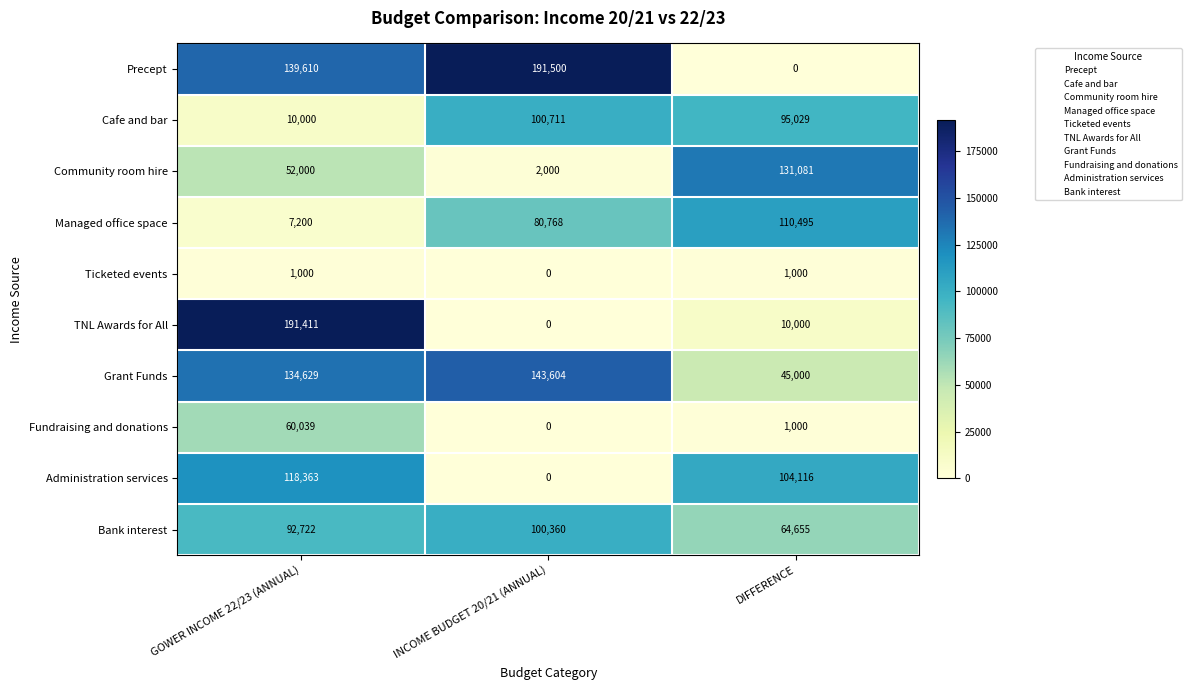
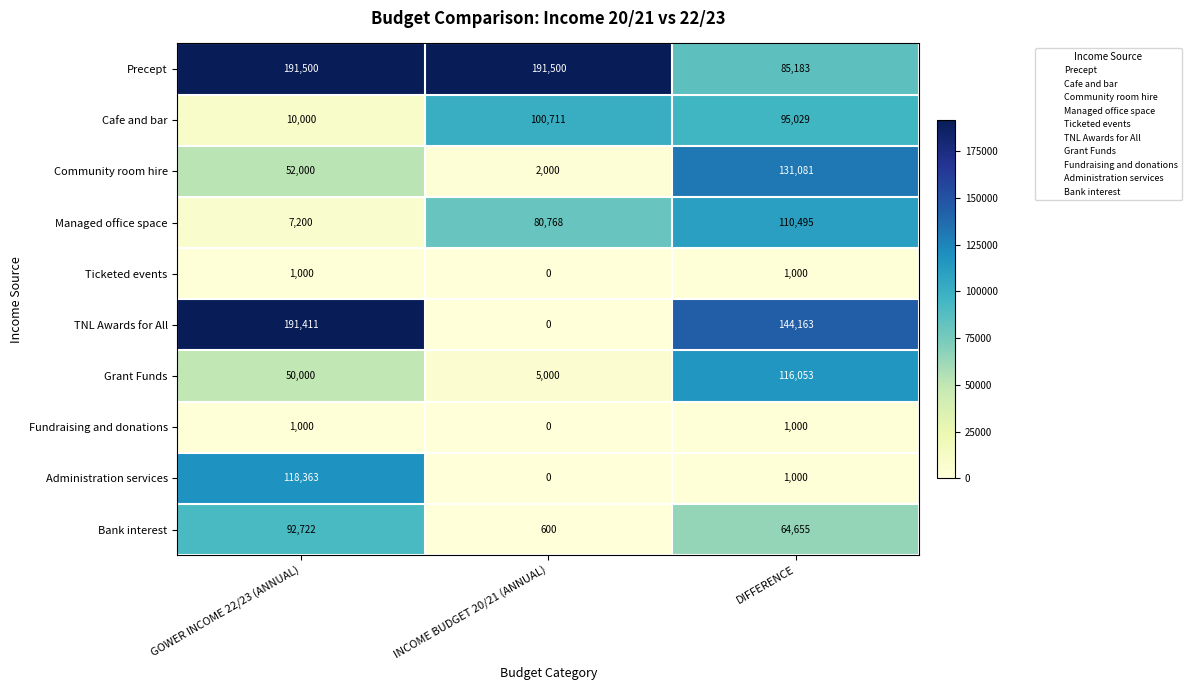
Precept, GOWER INCOME 22/23 (ANNUAL): 139,610 -> 191,500
Precept, DIFFERENCE: 0 -> 85,183
TNL Awards for All, DIFFERENCE: 10,000 -> 144,163
Grant Funds, GOWER INCOME 22/23 (ANNUAL): 134,629 -> 50,000
Grant Funds, INCOME BUDGET 20/21 (ANNUAL): 143,604 -> 5,000
Grant Funds, DIFFERENCE: 45,000 -> 116,053
Fundraising and donations, GOWER INCOME 22/23 (ANNUAL): 60,039 -> 1,000
Administration services, DIFFERENCE: 104,116 -> 1,000
Bank interest, INCOME BUDGET 20/21 (ANNUAL): 100,360 -> 600
